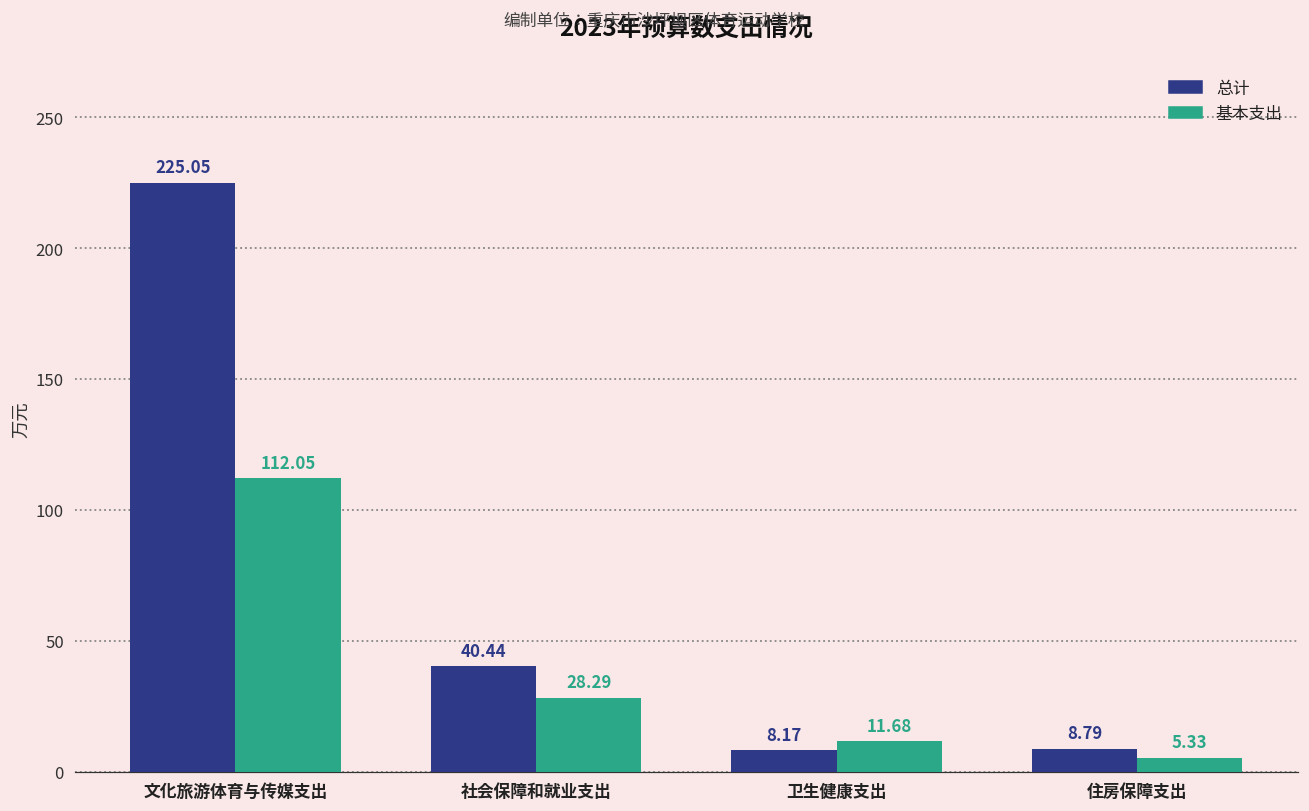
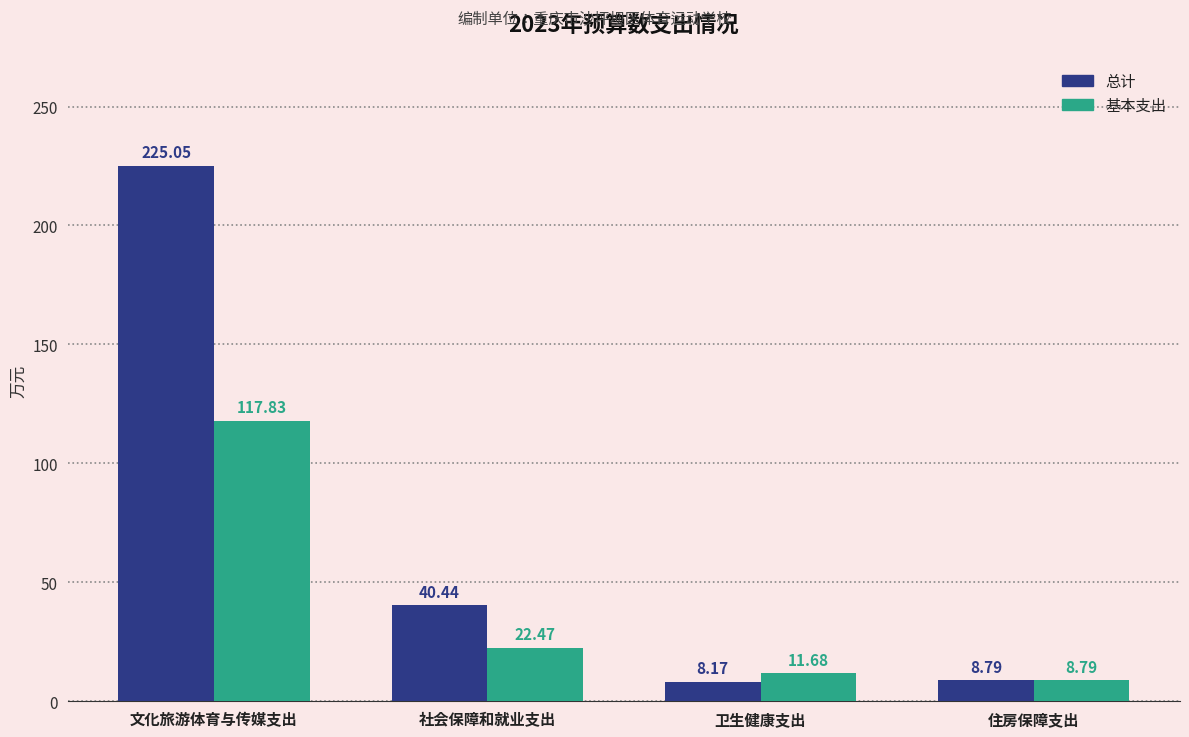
基本支出, 文化旅游体育与传媒支出: 112.05 -> 117.83
基本支出, 社会保障和就业支出: 28.29 -> 22.47
基本支出, 住房保障支出: 5.33 -> 8.79
